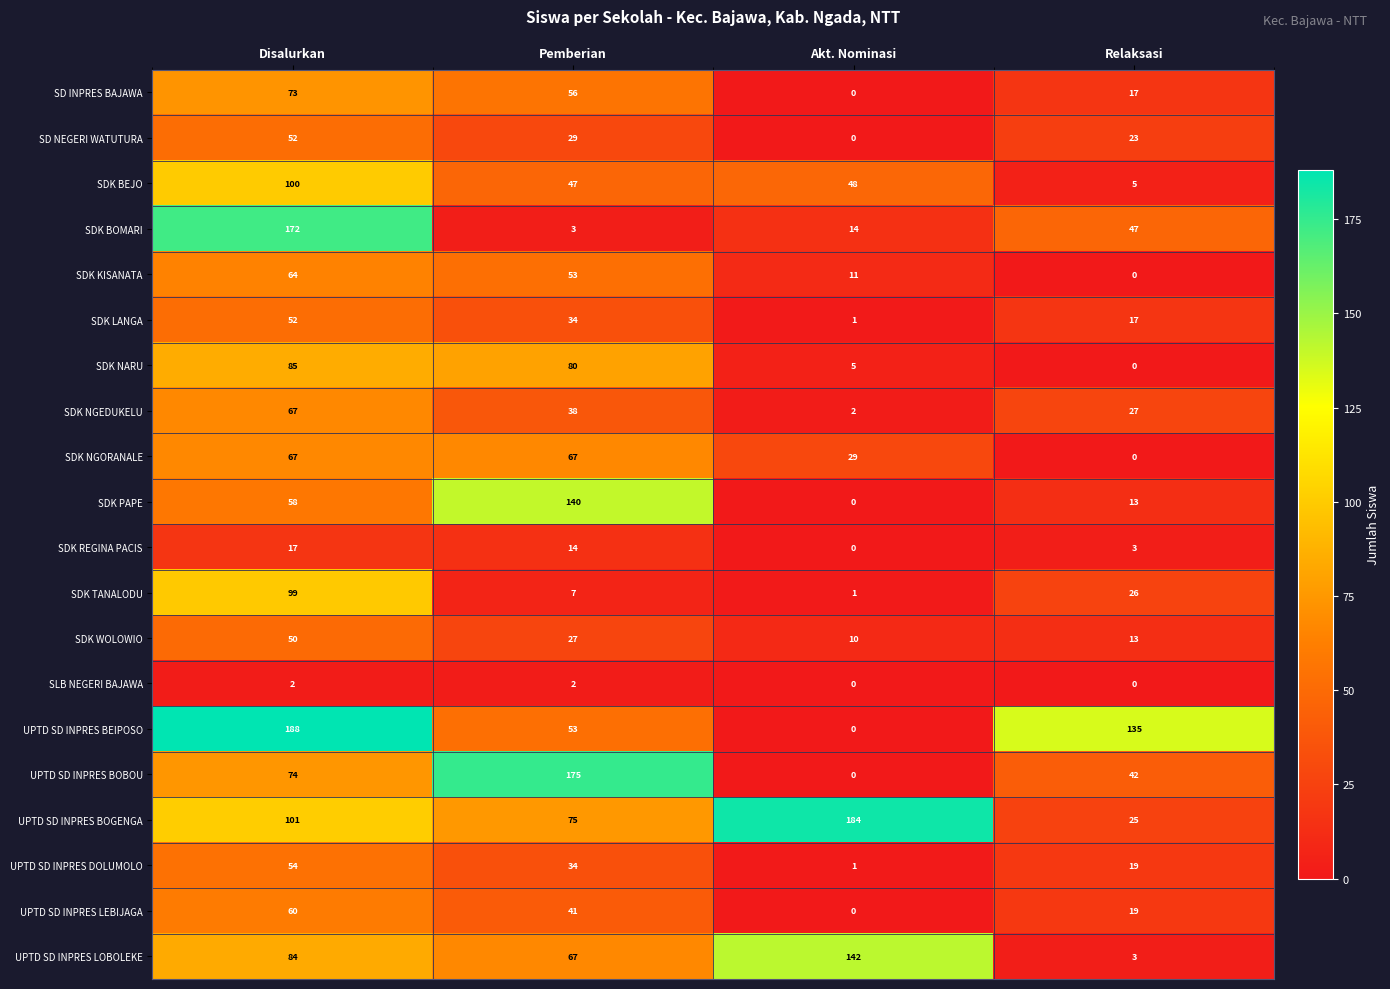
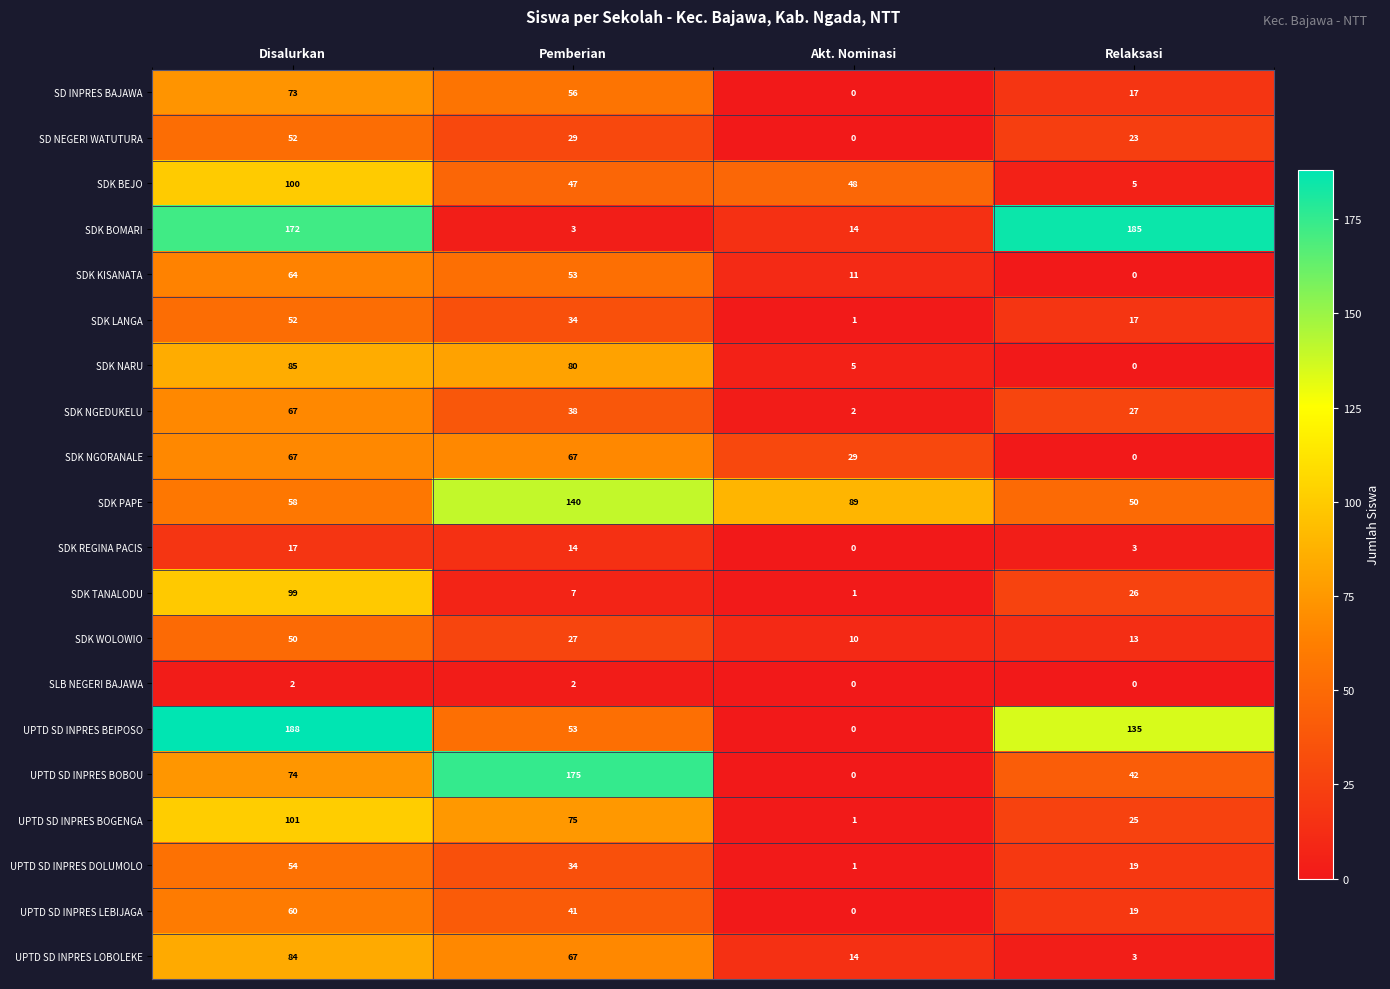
SDK BOMARI, Relaksasi: 47 -> 185
SDK PAPE, Akt. Nominasi: 0 -> 89
SDK PAPE, Relaksasi: 13 -> 50
UPTD SD INPRES BOGENGA, Akt. Nominasi: 184 -> 1
UPTD SD INPRES LOBOLEKE, Akt. Nominasi: 142 -> 14
